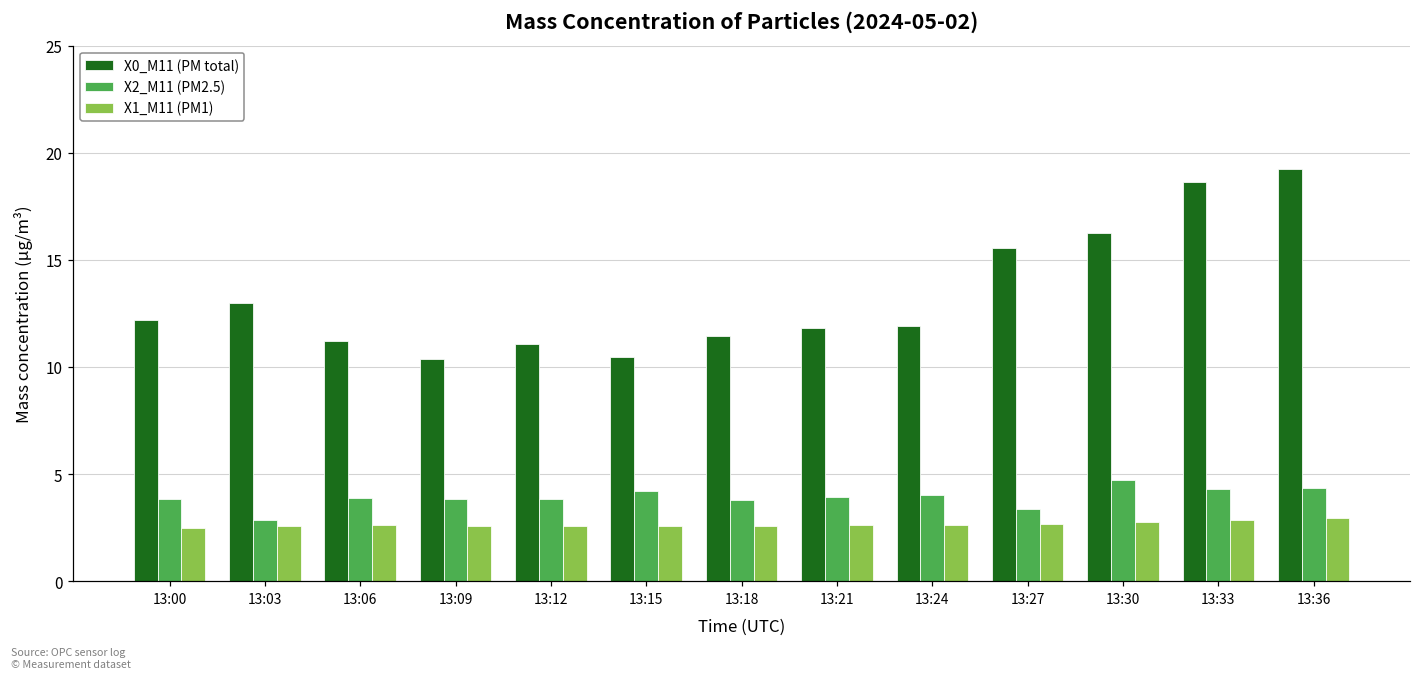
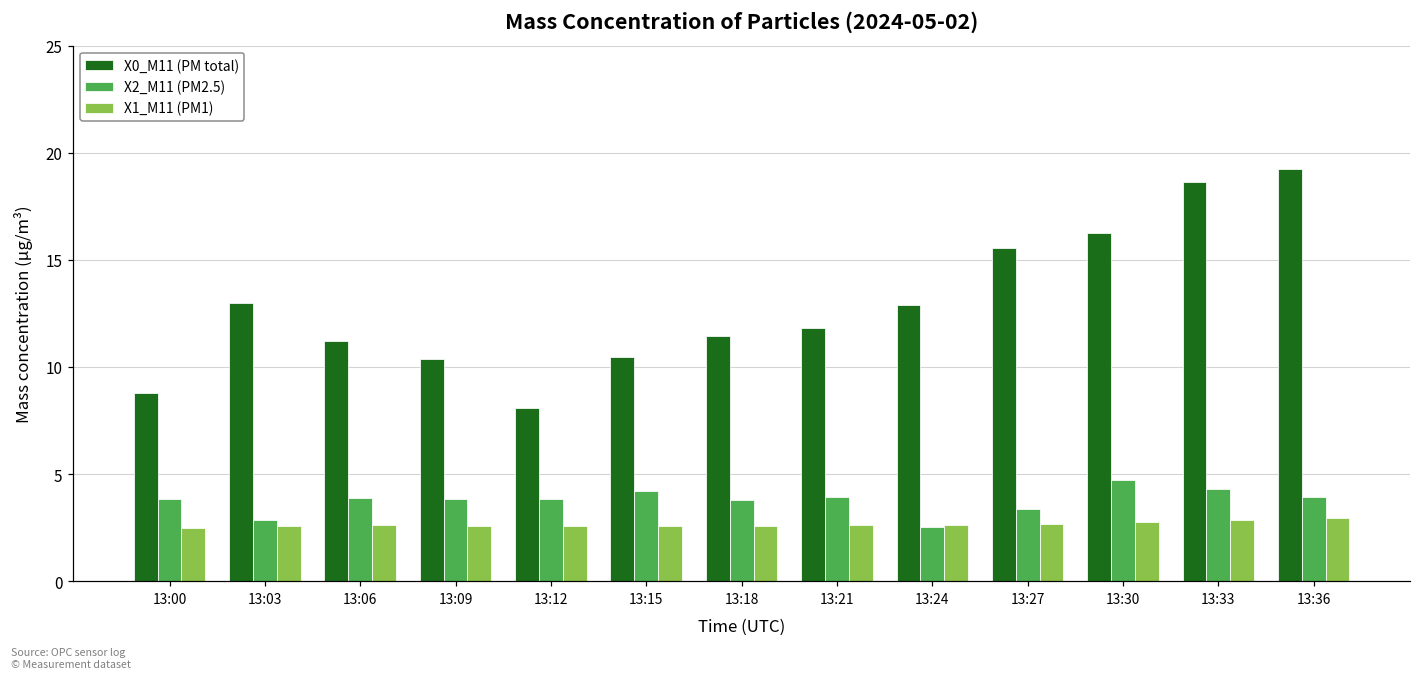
X0_M11 (PM total), 13:00: 12.2 -> 8.8
X0_M11 (PM total), 13:12: 11.1 -> 8.1
X0_M11 (PM total), 13:24: 11.9 -> 12.9
X2_M11 (PM2.5), 13:24: 4.0 -> 2.6
X2_M11 (PM2.5), 13:36: 4.4 -> 3.9
